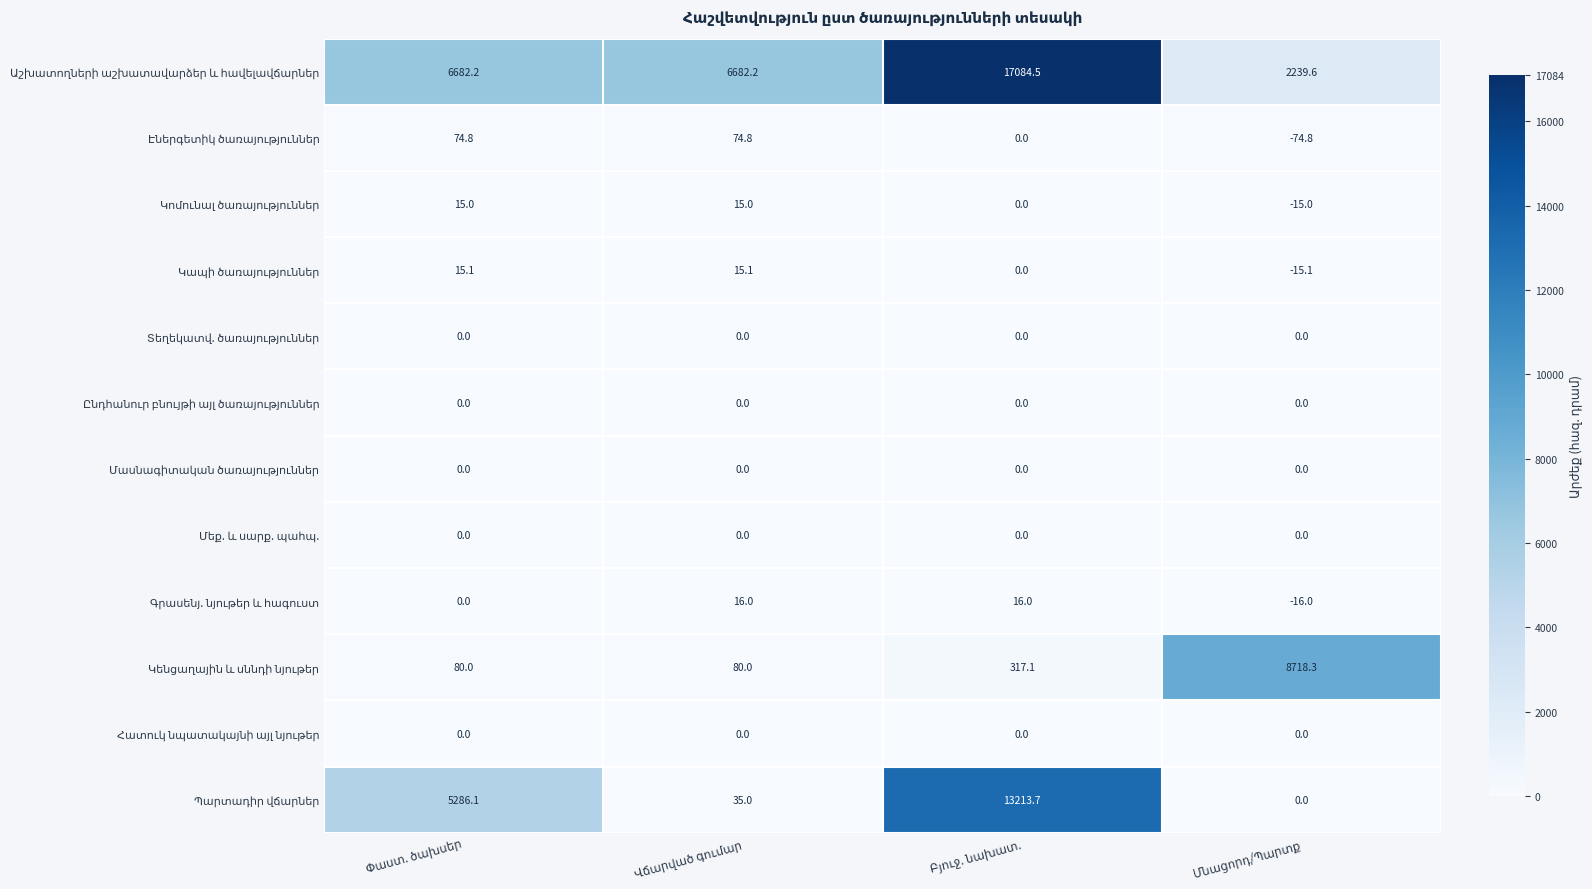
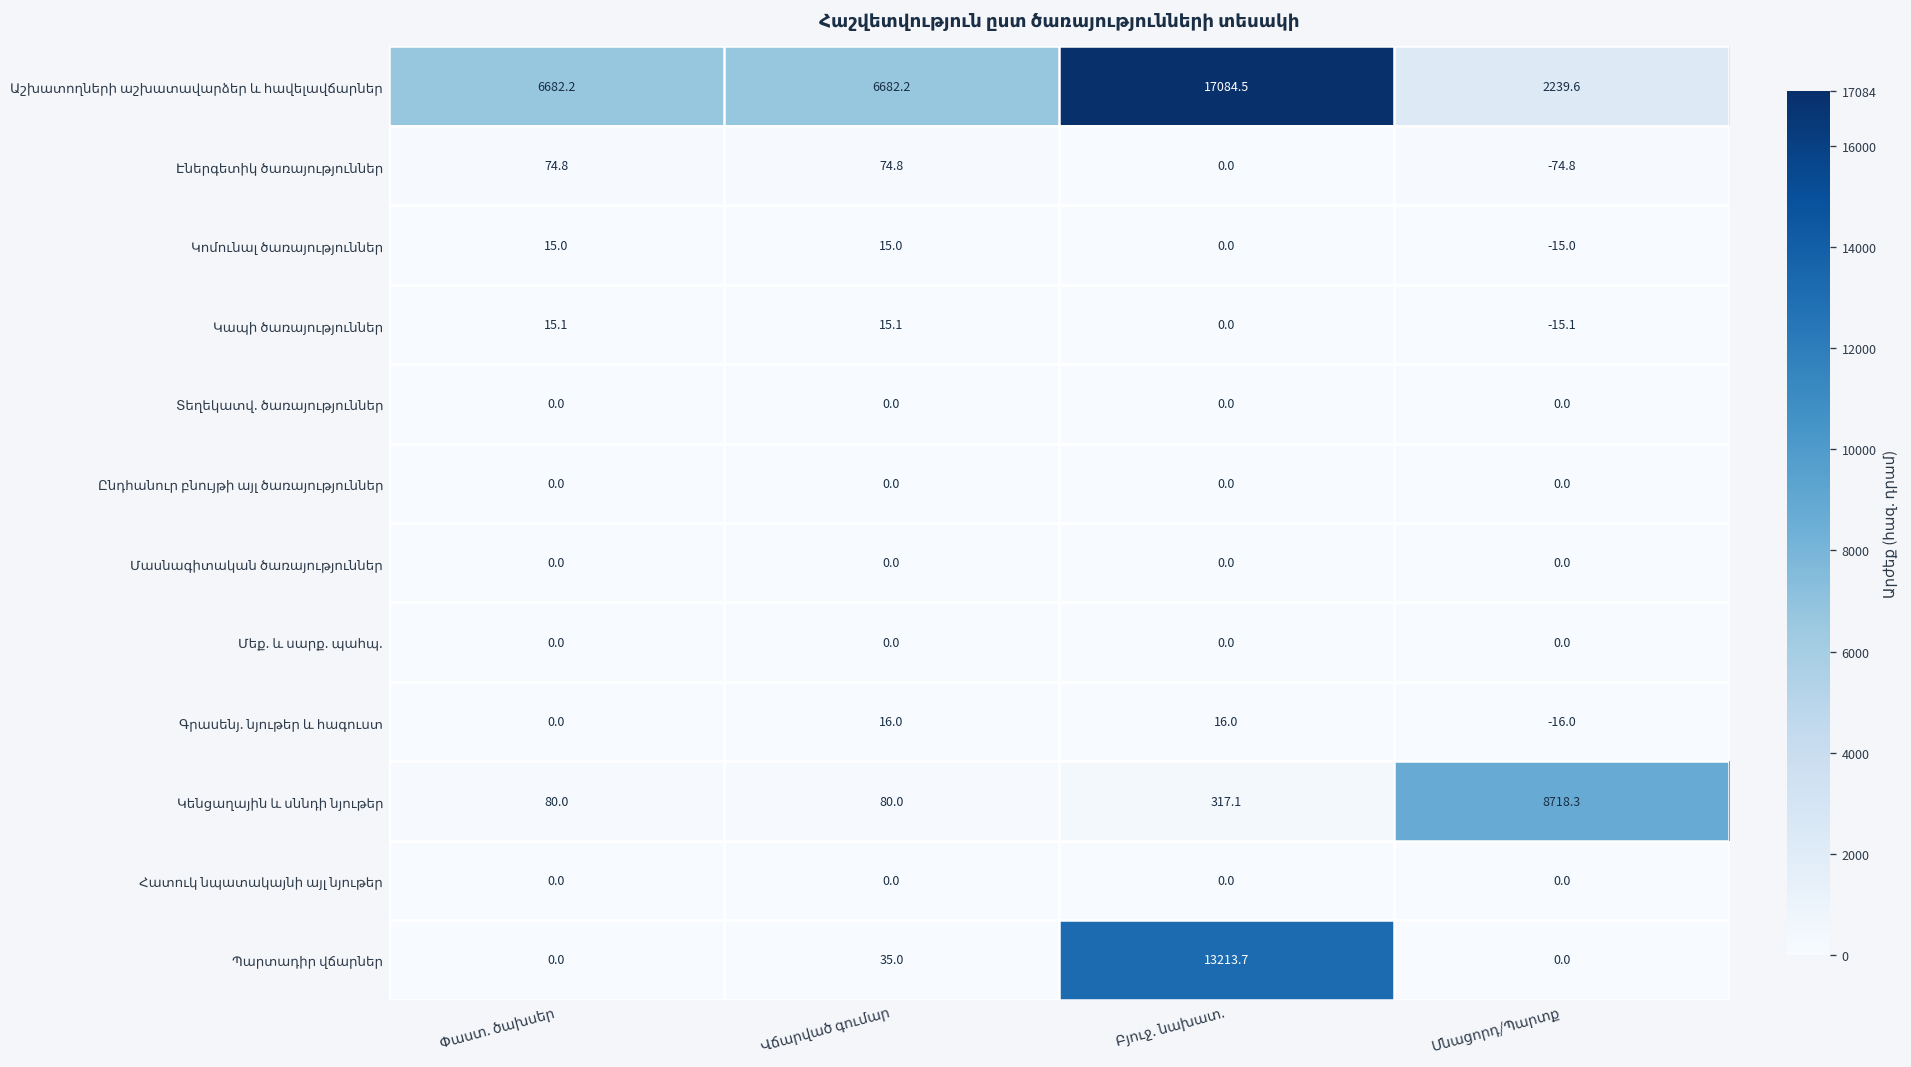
Պարտադիր վճարներ, Փաստ. ծախսեր: 5286.1 -> 0.0
